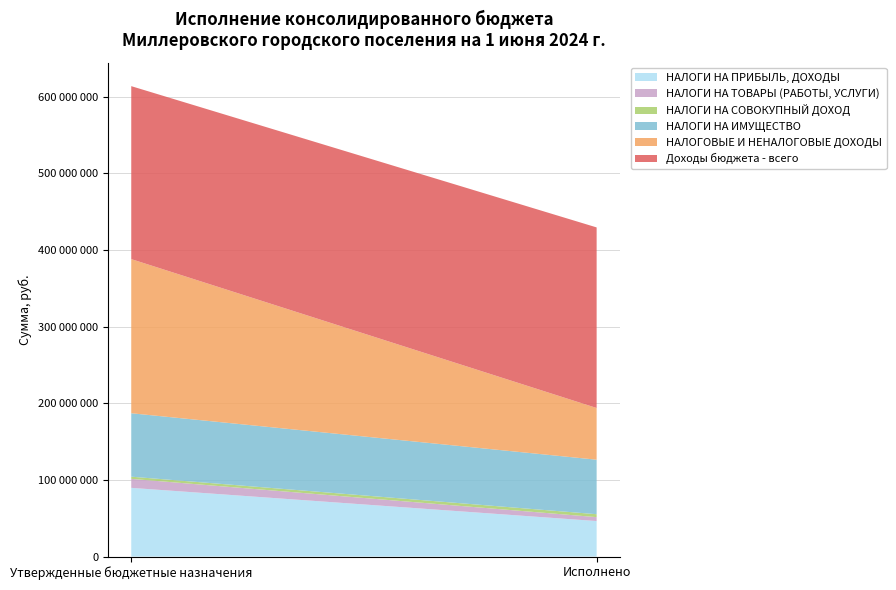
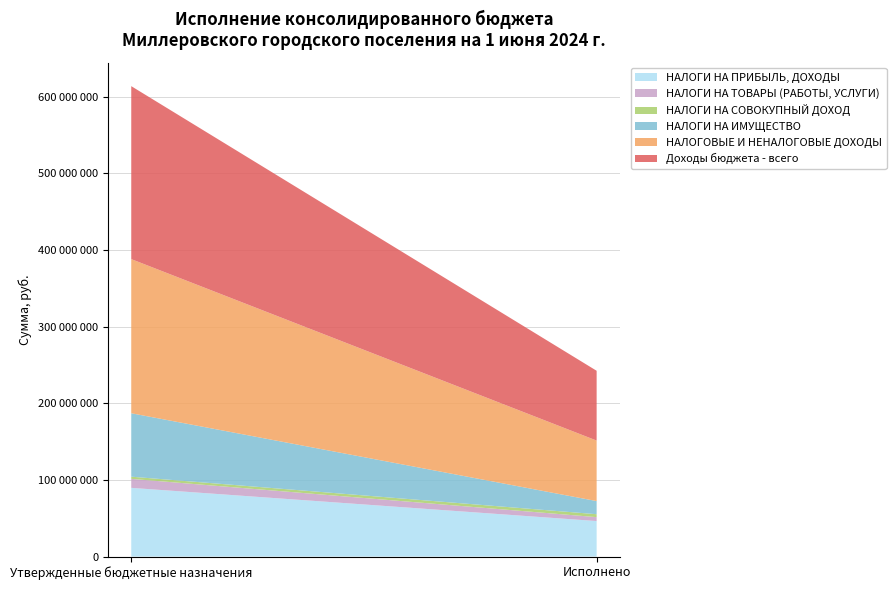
НАЛОГИ НА ИМУЩЕСТВО, Исполнено: 70000000 -> 20000000
НАЛОГОВЫЕ И НЕНАЛОГОВЫЕ ДОХОДЫ, Исполнено: 70000000 -> 80000000
Доходы бюджета - всего, Исполнено: 240000000 -> 90000000
